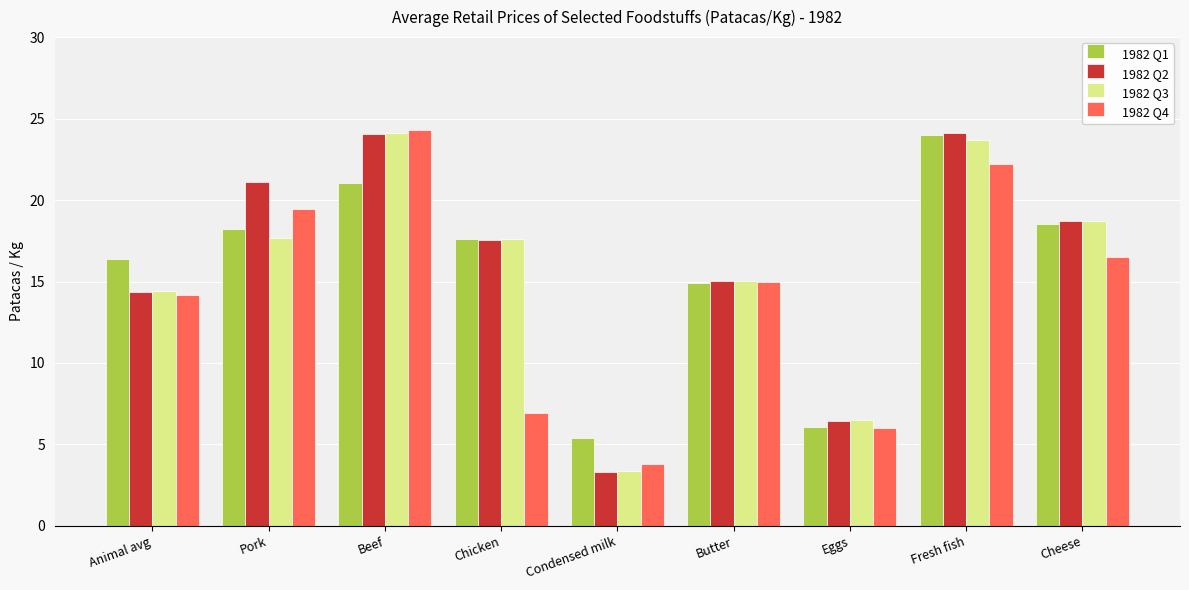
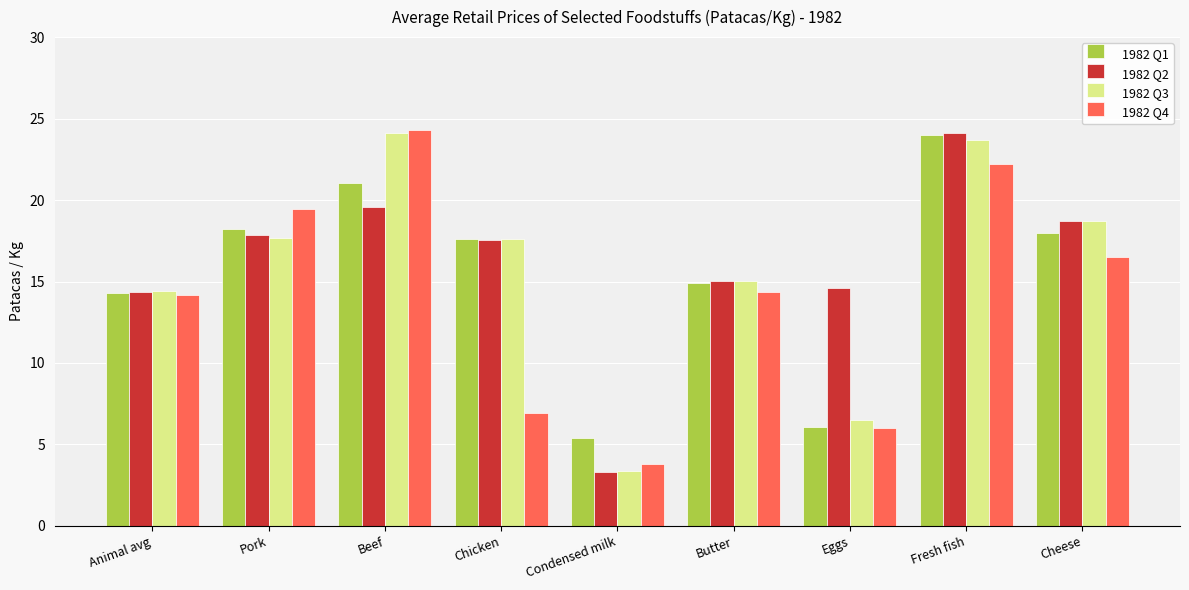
1982 Q1, Animal avg: 16.4 -> 14.3
1982 Q2, Pork: 21.1 -> 17.9
1982 Q2, Beef: 24.1 -> 19.6
1982 Q4, Butter: 15.0 -> 14.3
1982 Q2, Eggs: 6.4 -> 14.6
1982 Q1, Cheese: 18.6 -> 18.0
